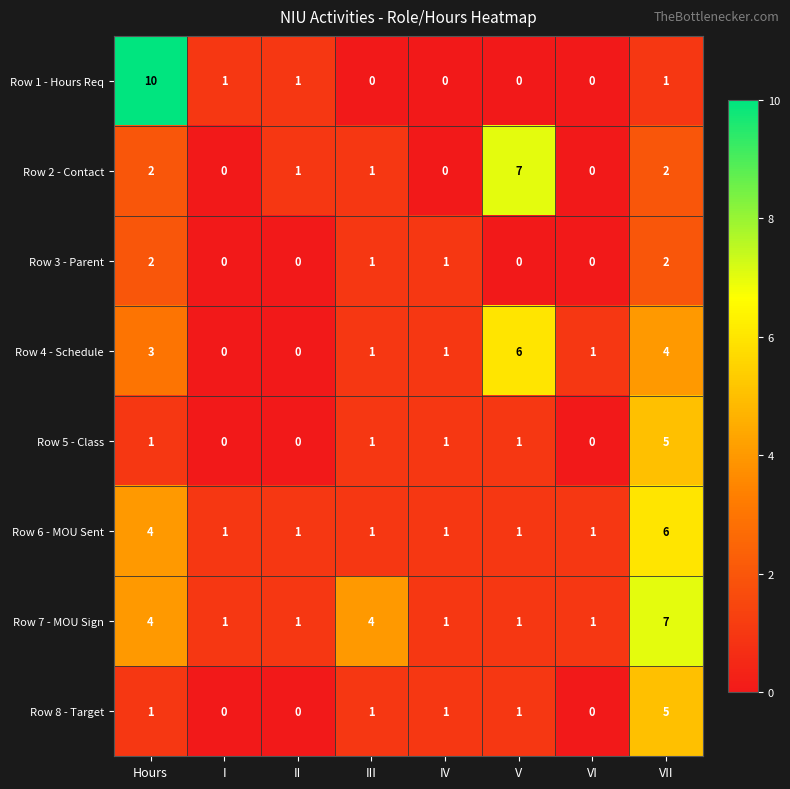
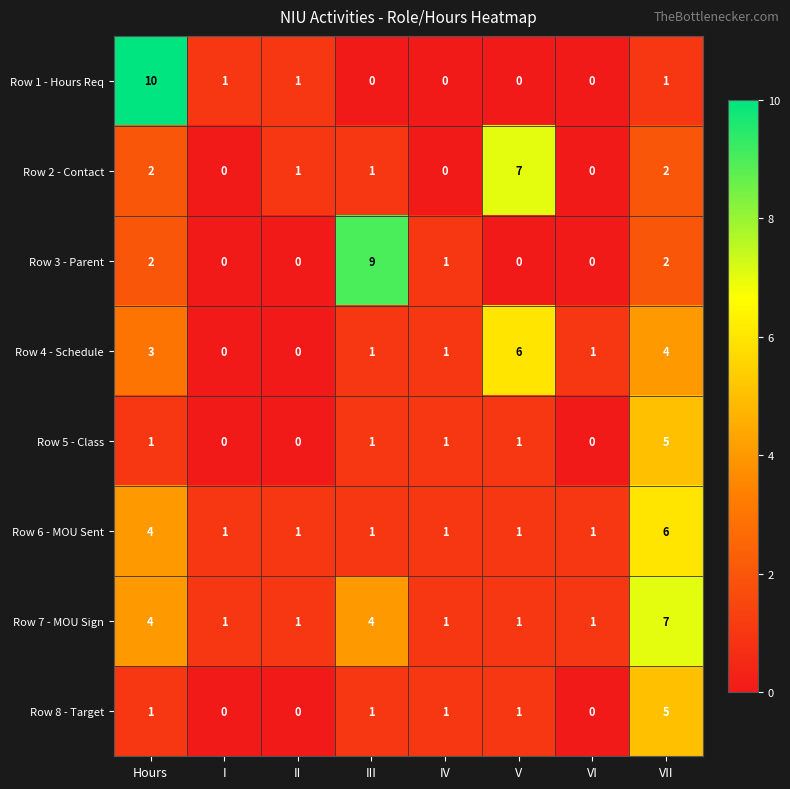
Row 3 - Parent, III: 1 -> 9
